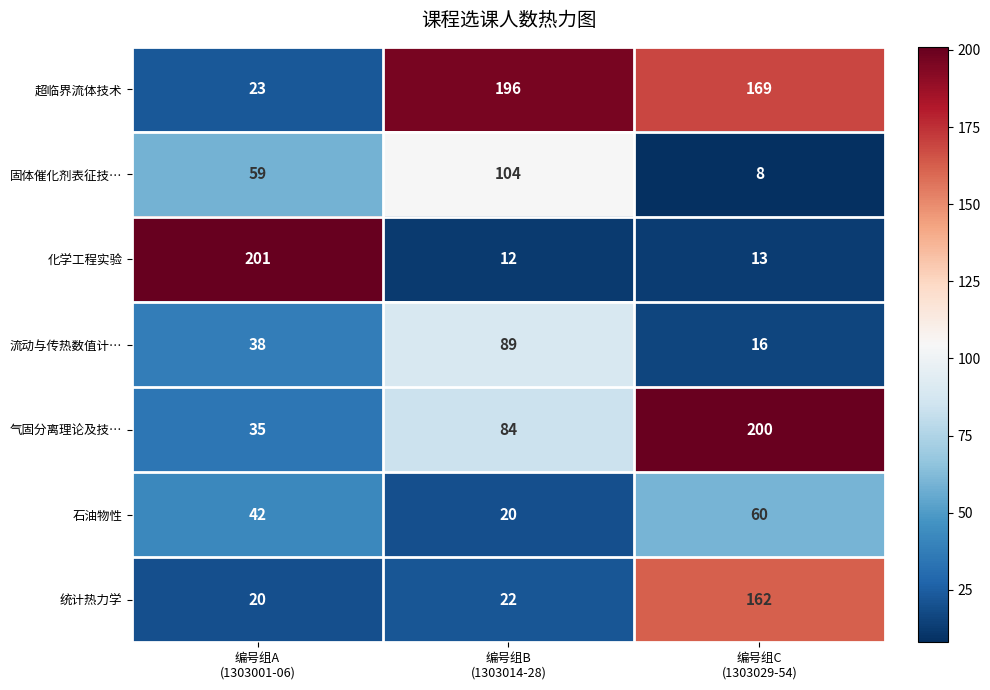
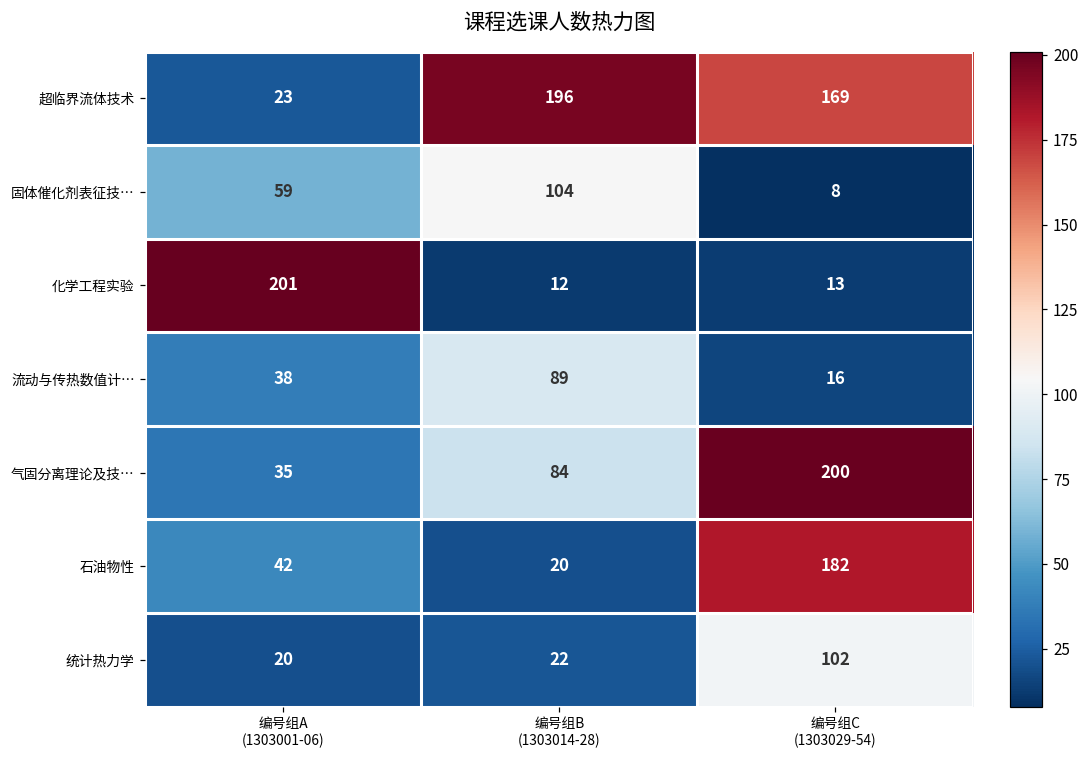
石油物性, 编号组C (1303029-54): 60 -> 182
统计热力学, 编号组C (1303029-54): 162 -> 102
